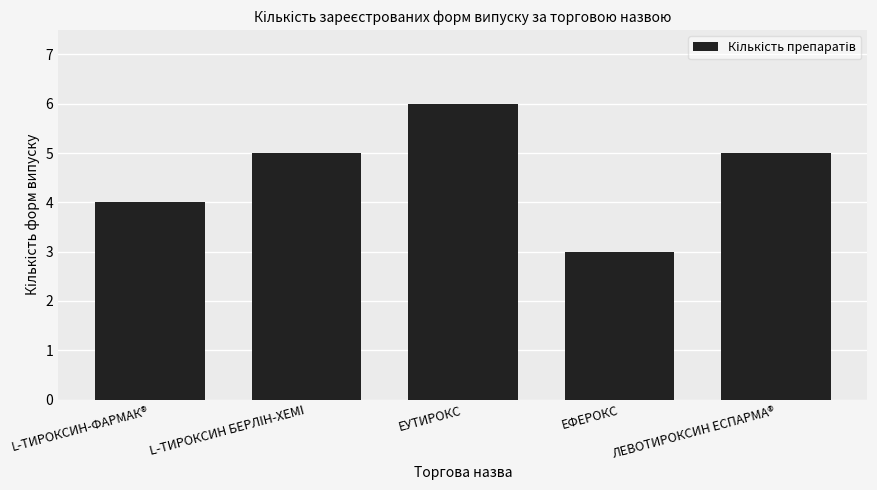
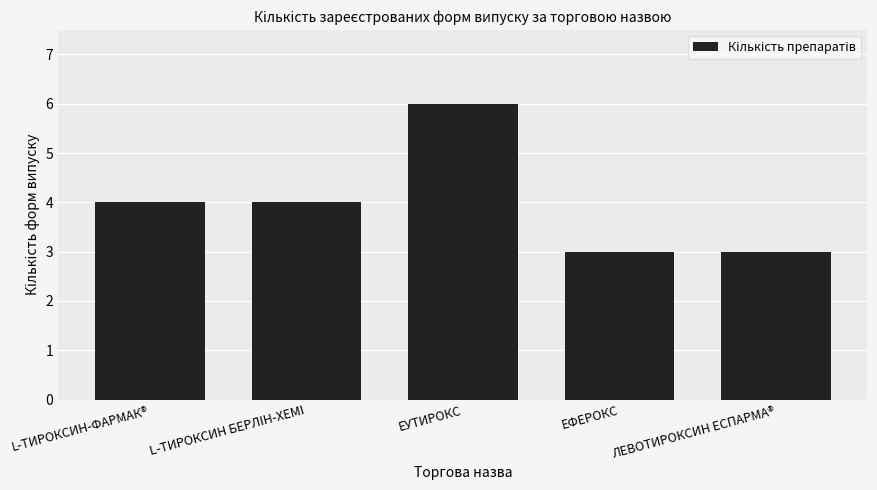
L-ТИРОКСИН БЕРЛІН-ХЕМІ: 5 -> 4
ЛЕВОТИРОКСИН ЕСПАРМА®: 5 -> 3
